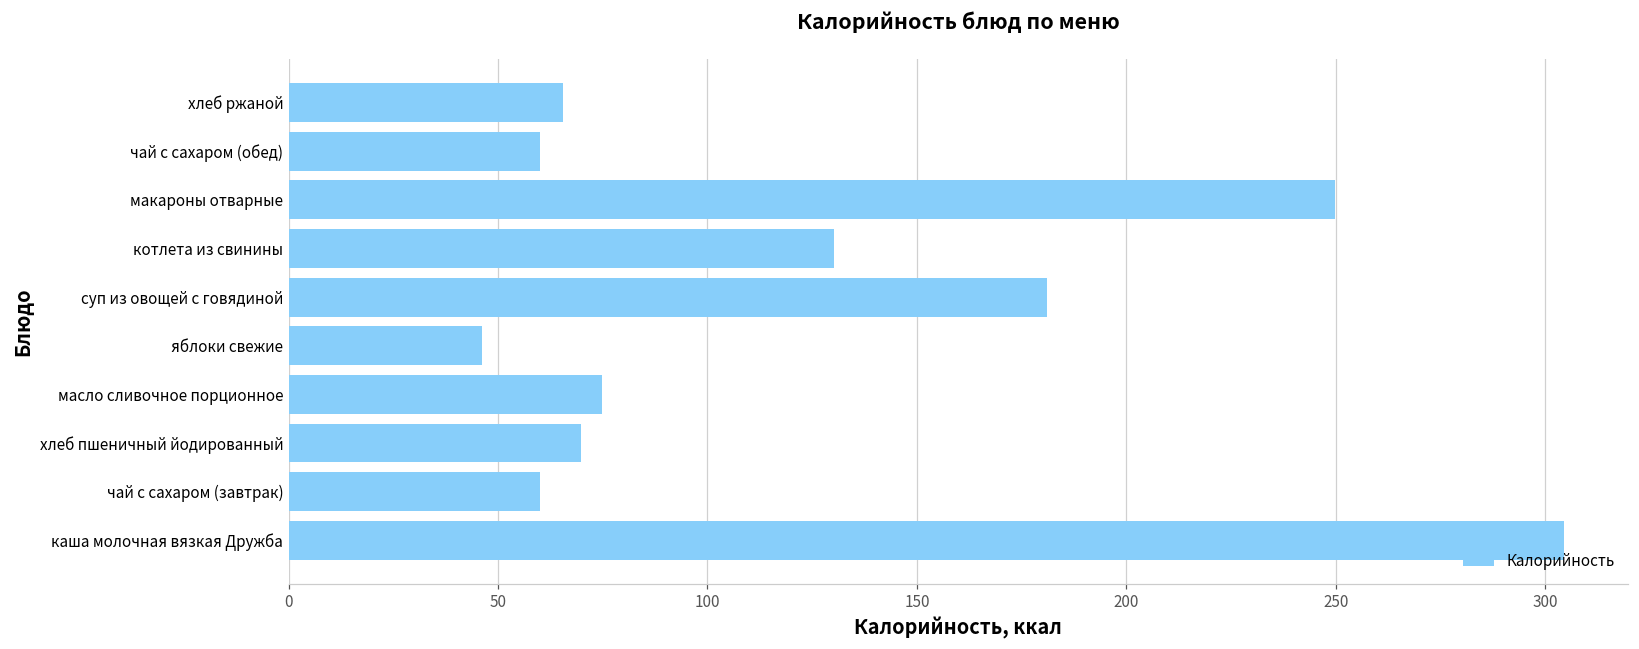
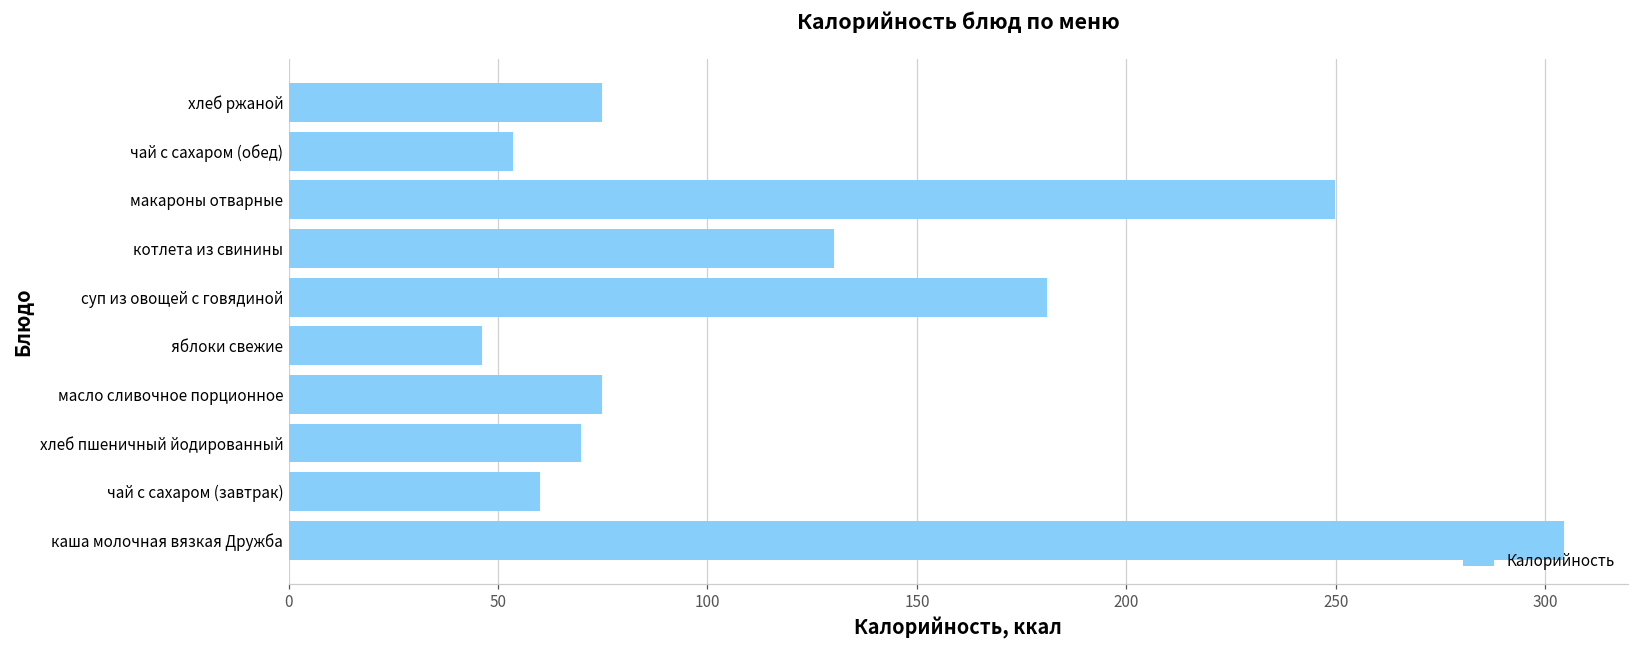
хлеб ржаной: 66 -> 75
чай с сахаром (обед): 60 -> 54
